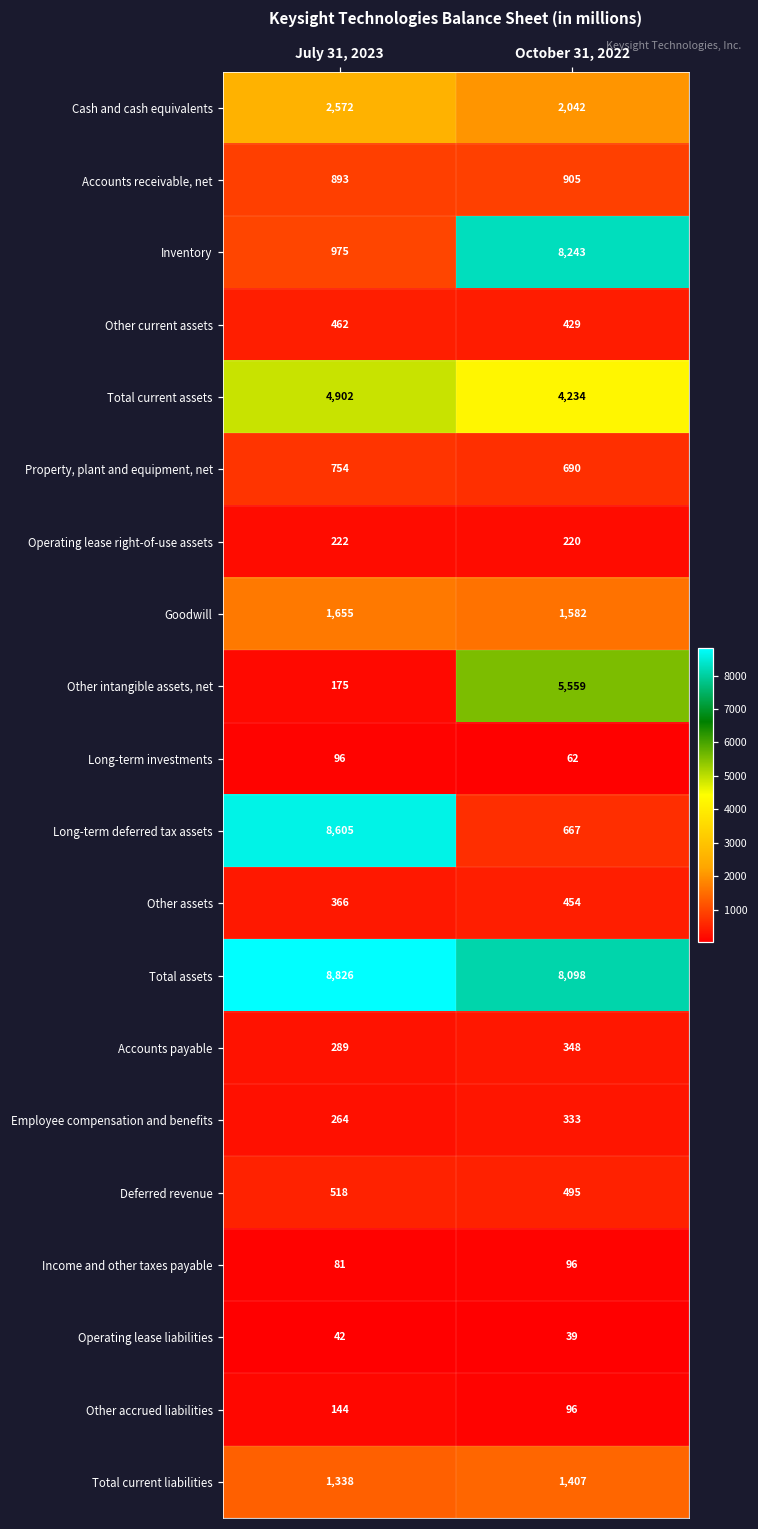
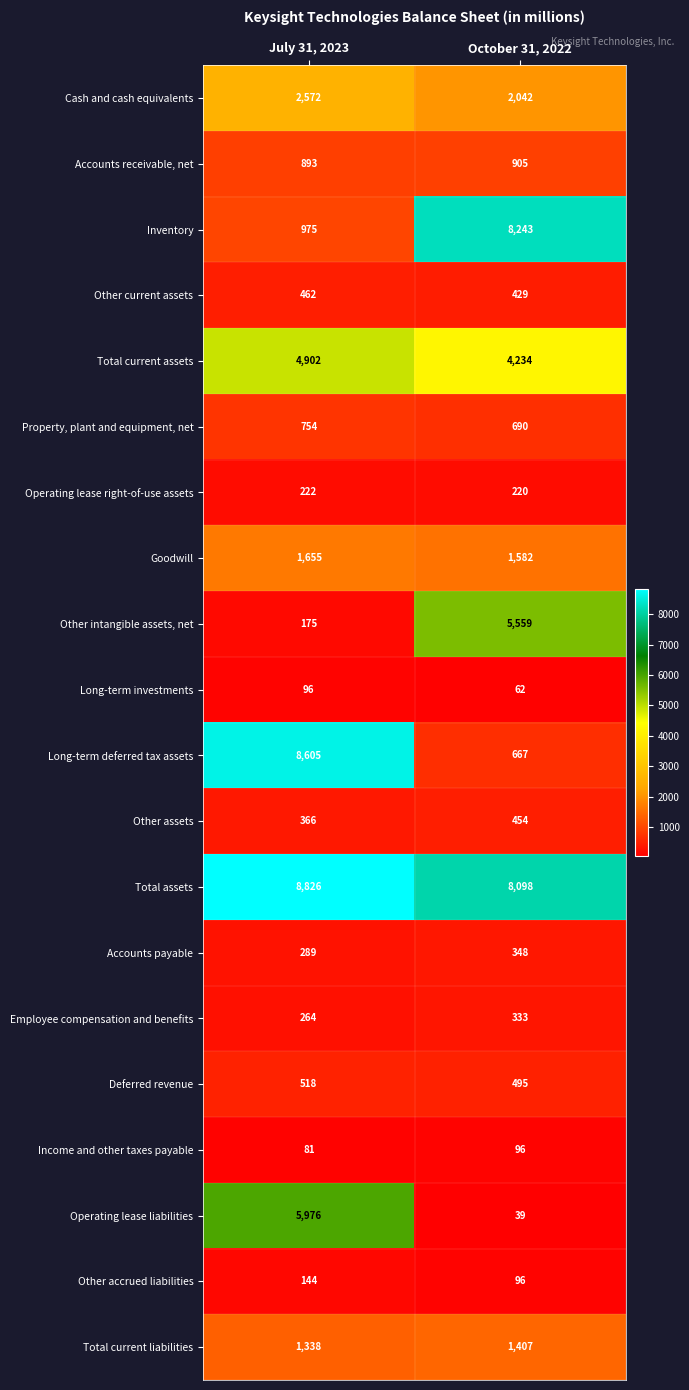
Operating lease liabilities, July 31, 2023: 42 -> 5,976
